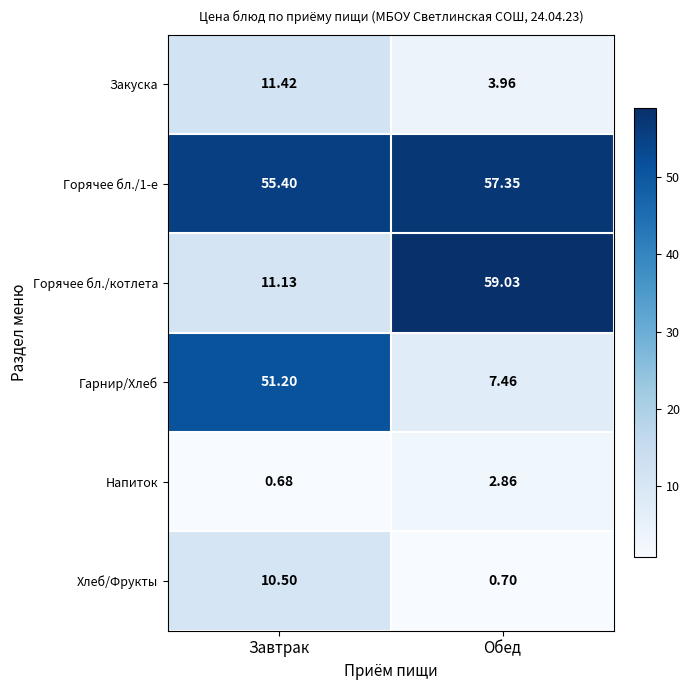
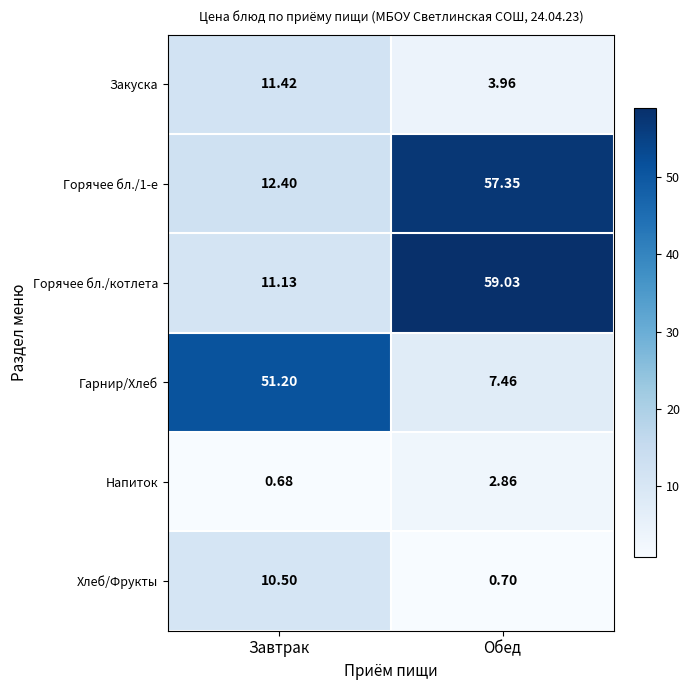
Горячее бл./1-е, Завтрак: 55.40 -> 12.40
